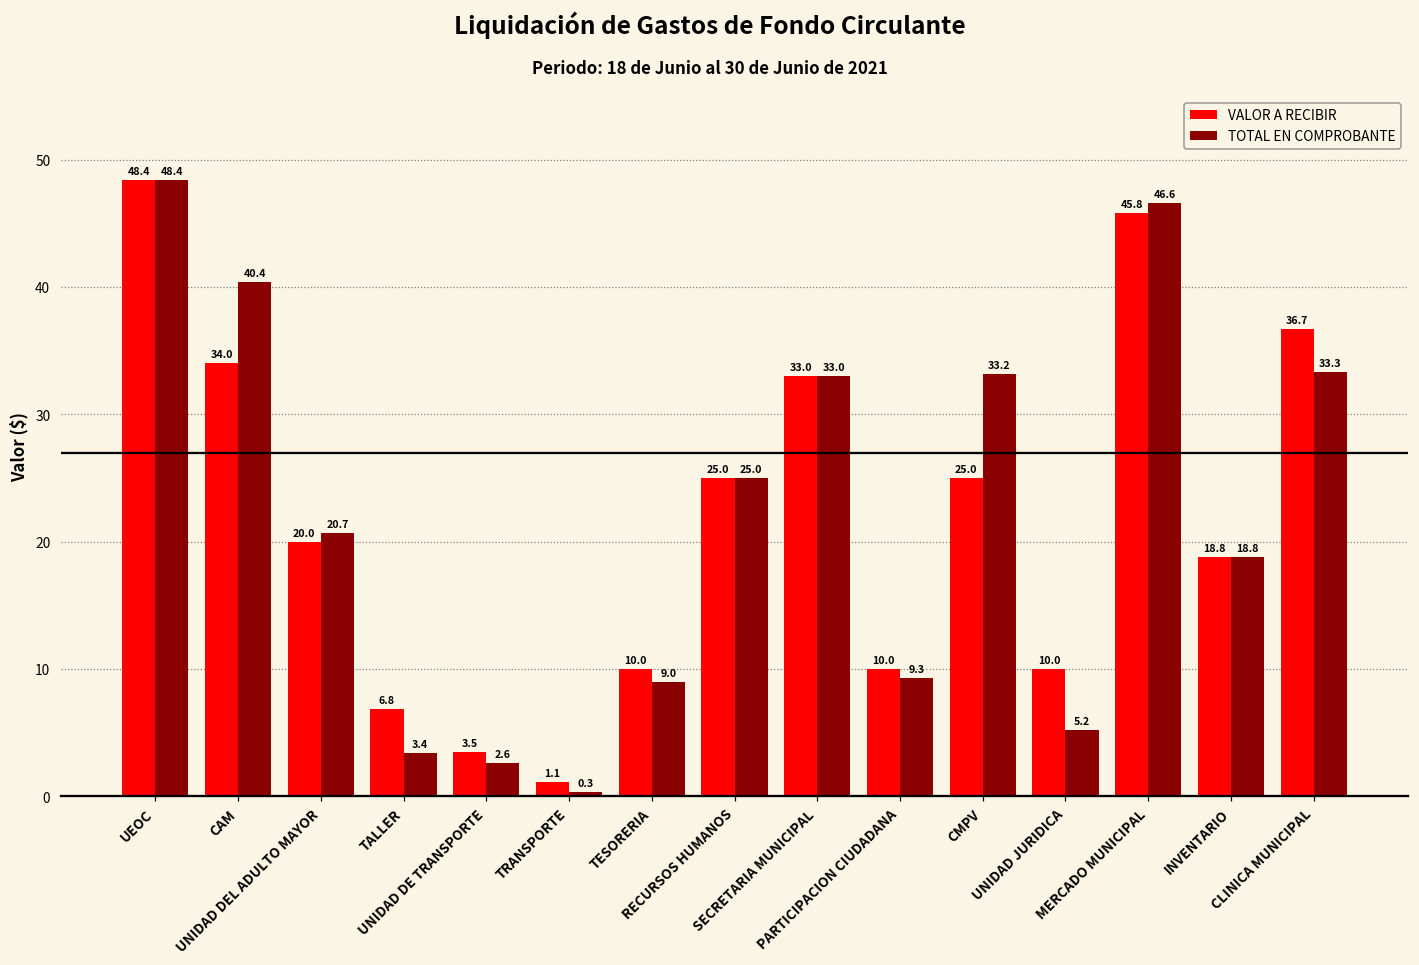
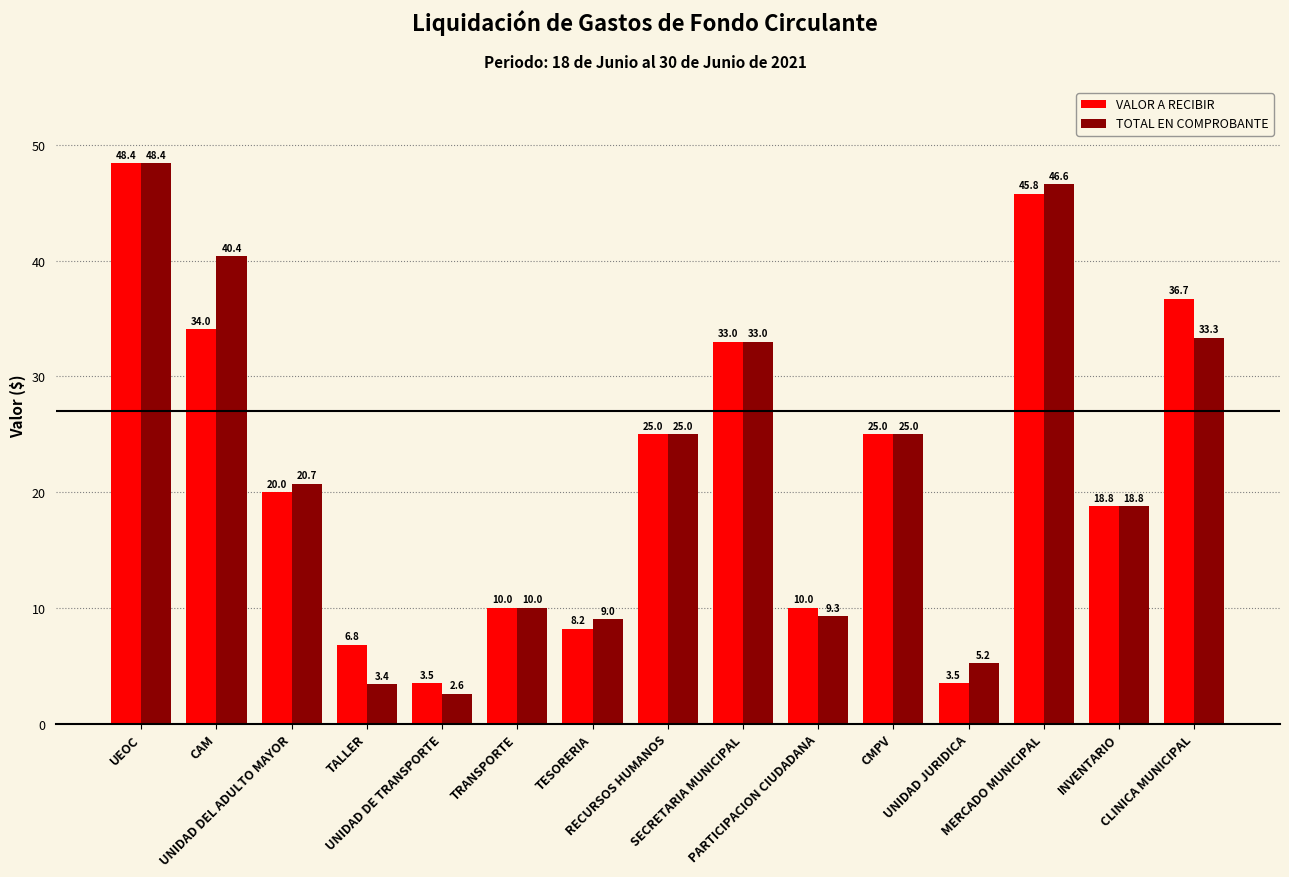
VALOR A RECIBIR, TRANSPORTE: 1.1 -> 10.0
TOTAL EN COMPROBANTE, TRANSPORTE: 0.3 -> 10.0
VALOR A RECIBIR, TESORERIA: 10.0 -> 8.2
TOTAL EN COMPROBANTE, CMPV: 33.2 -> 25.0
VALOR A RECIBIR, UNIDAD JURIDICA: 10.0 -> 3.5
